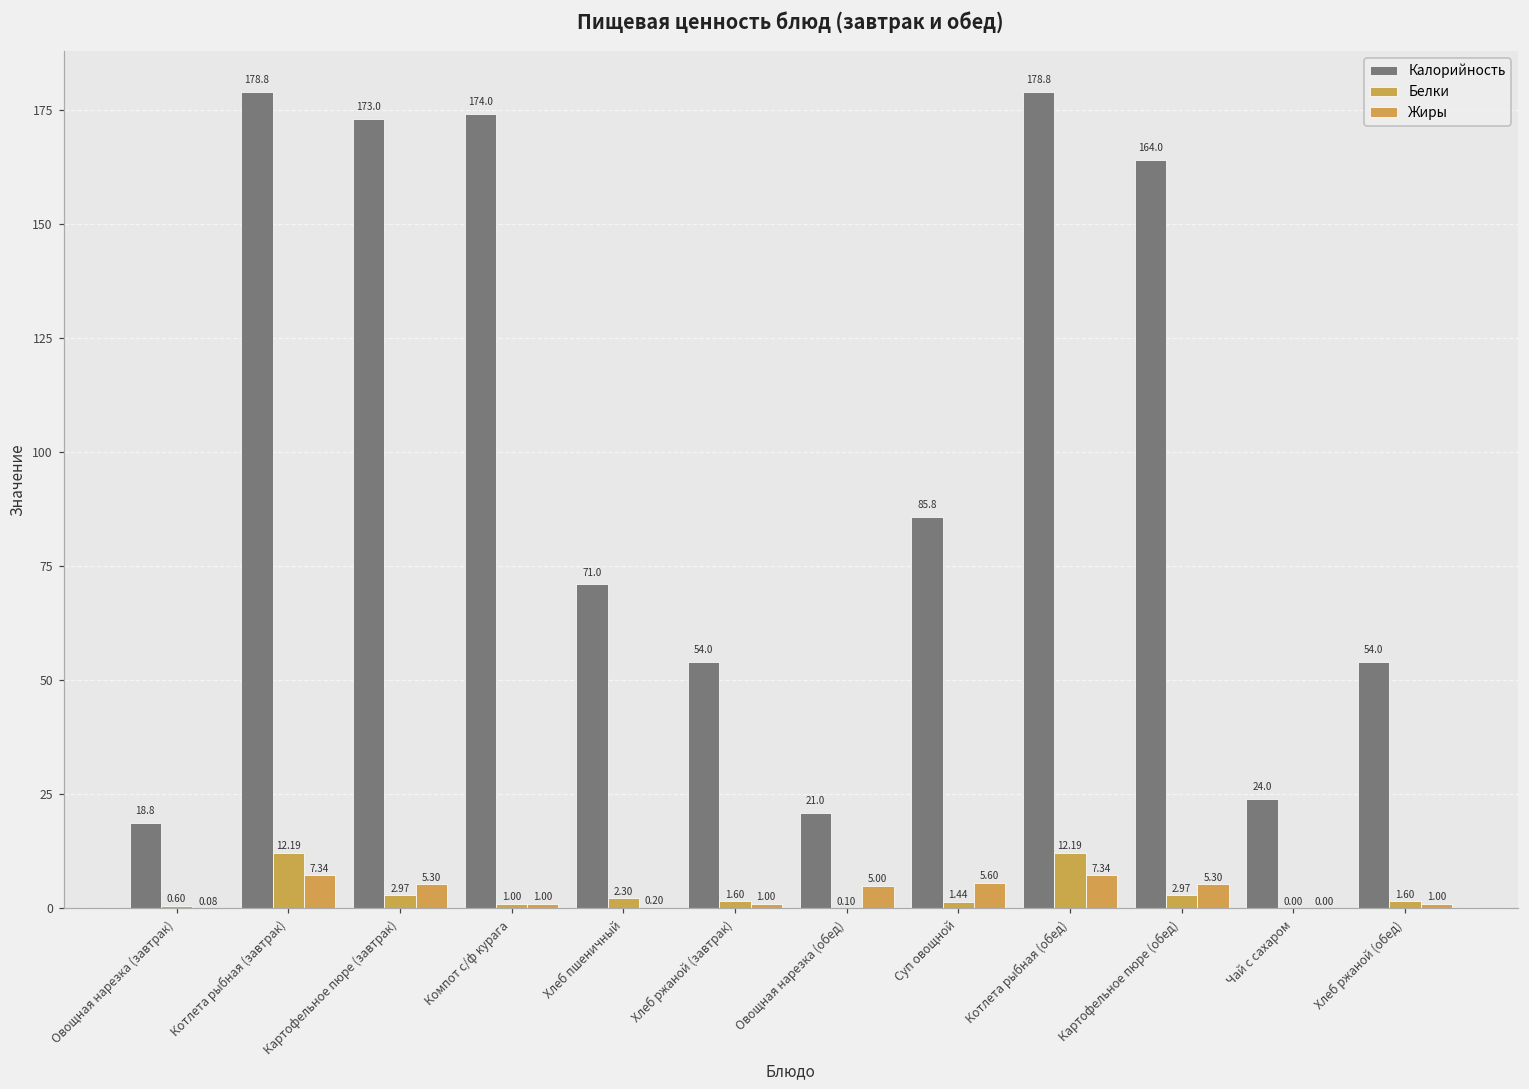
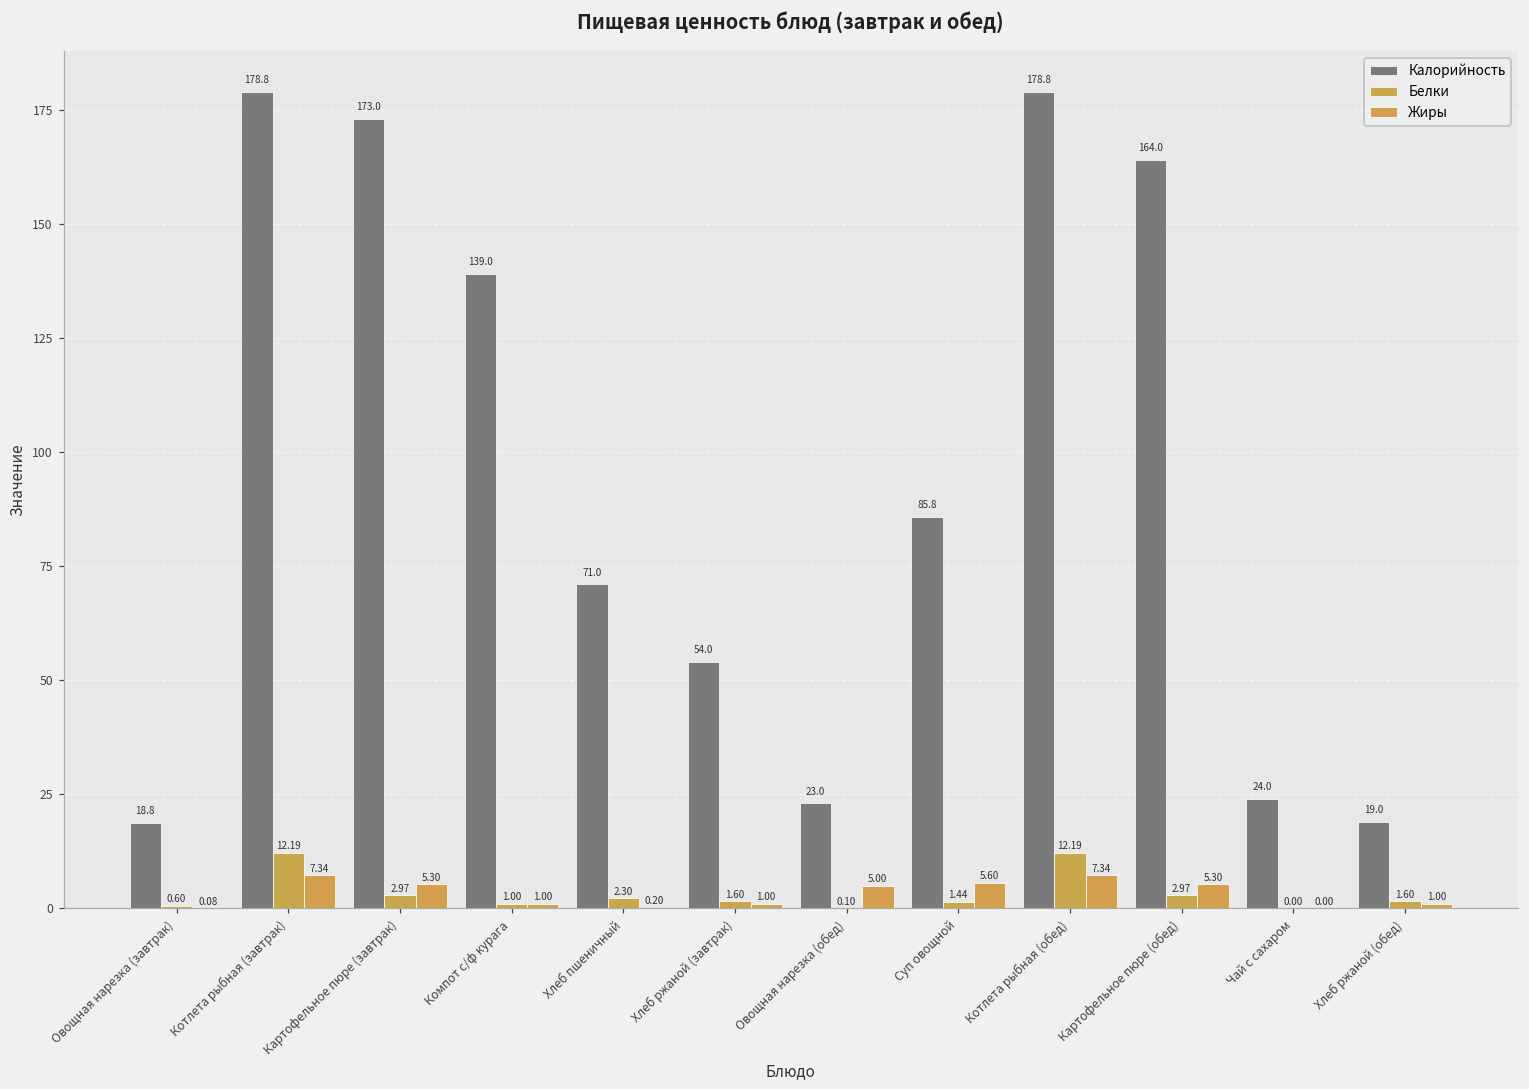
Калорийность, Компот с/ф курага: 174.0 -> 139.0
Калорийность, Овощная нарезка (обед): 21.0 -> 23.0
Калорийность, Хлеб ржаной (обед): 54.0 -> 19.0
